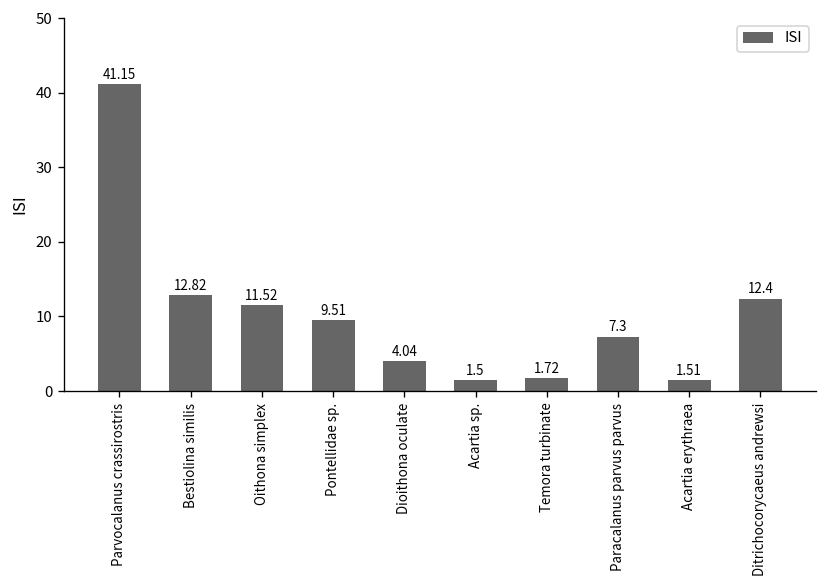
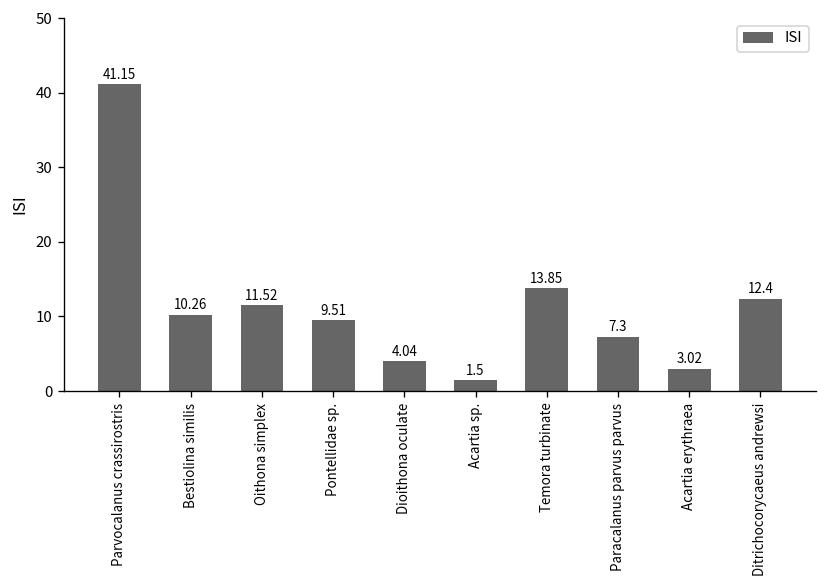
Bestiolina similis: 12.82 -> 10.26
Temora turbinate: 1.72 -> 13.85
Acartia erythraea: 1.51 -> 3.02
